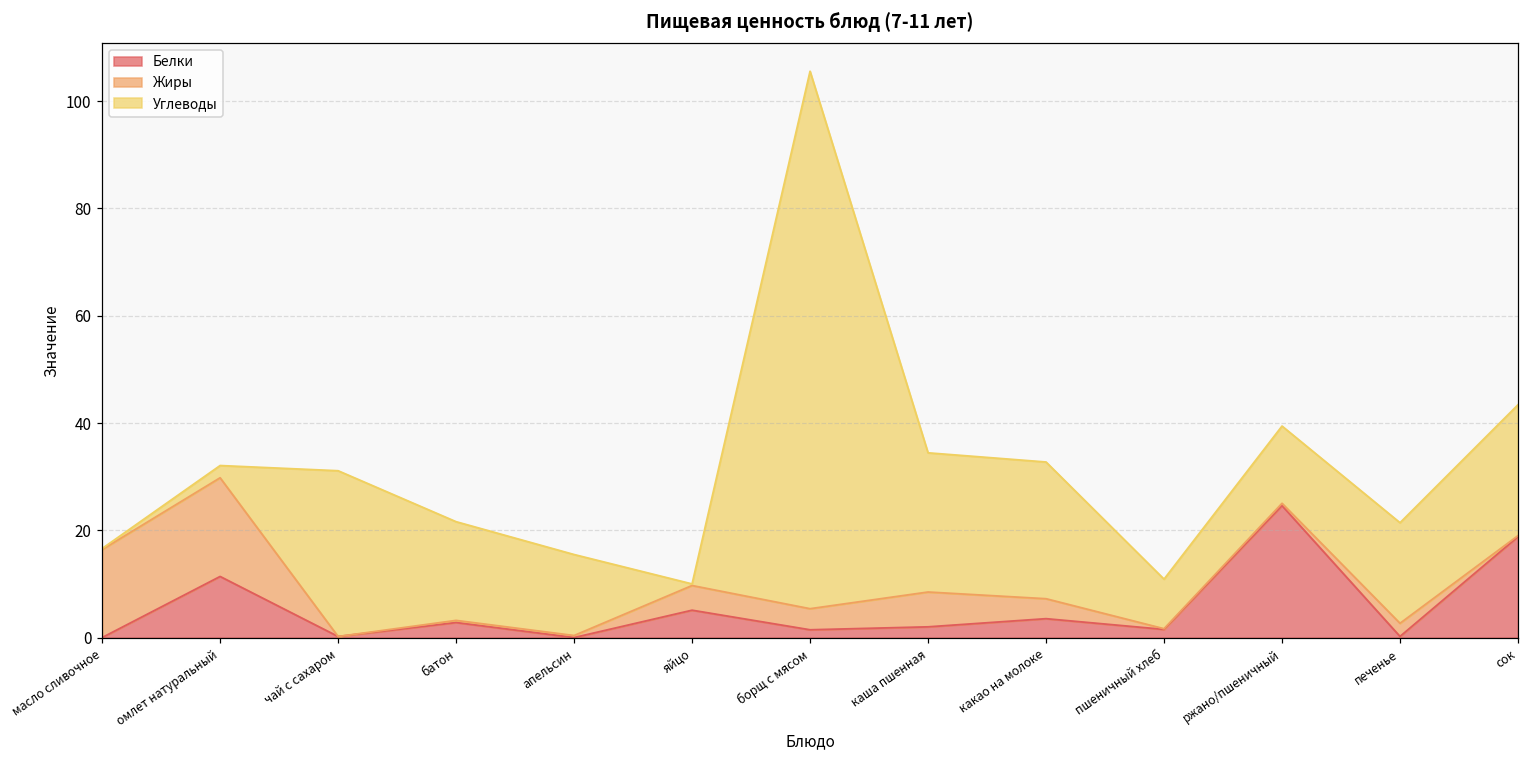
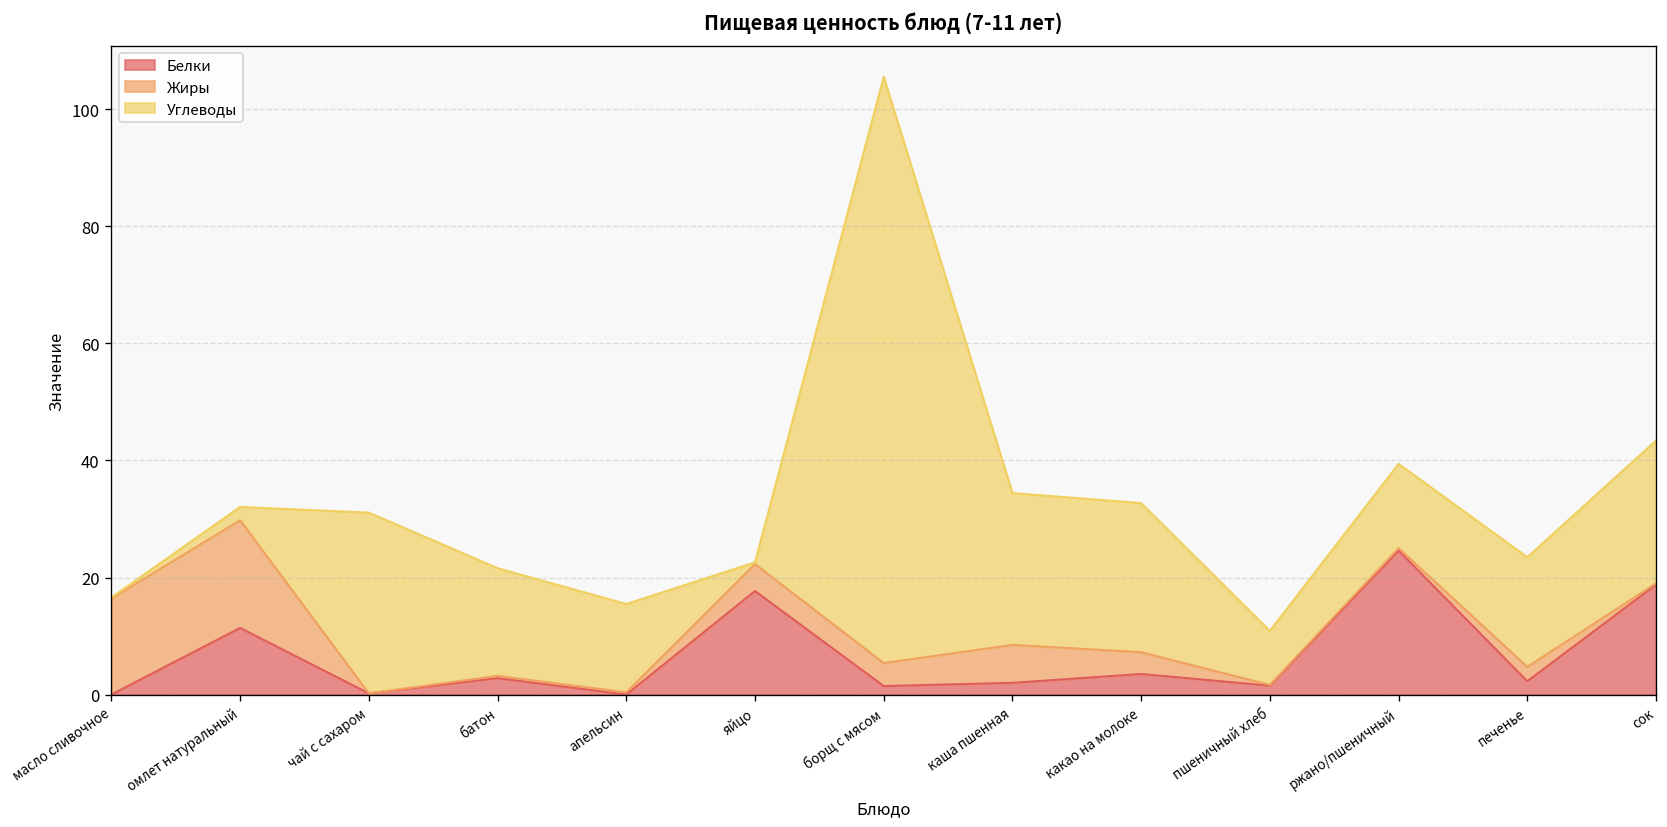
Белки, яйцо: 5 -> 18
Белки, печенье: 0 -> 2
